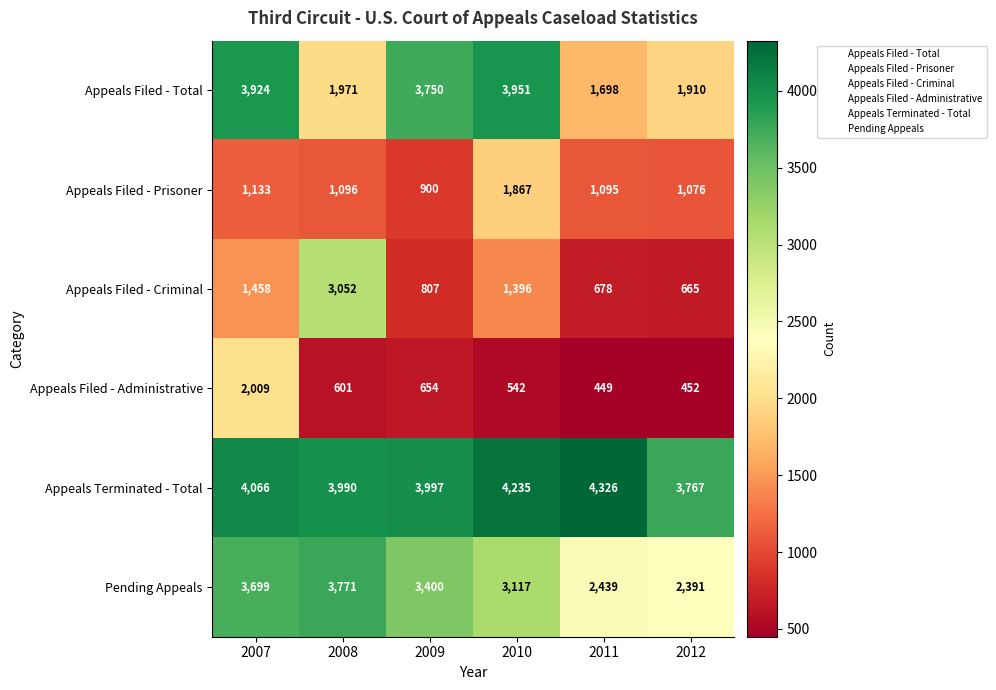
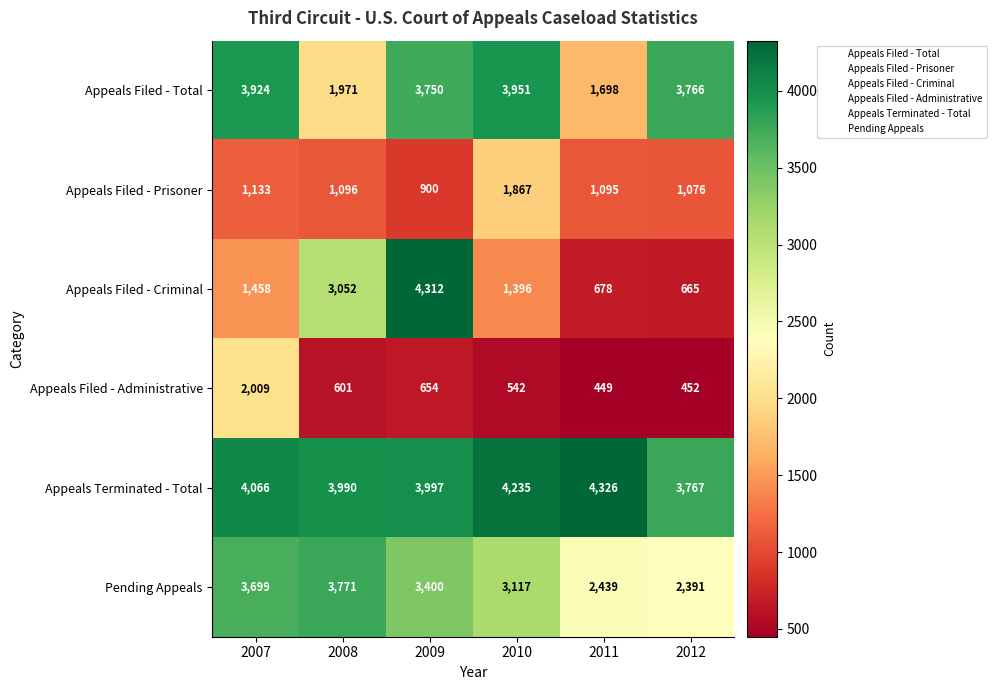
Appeals Filed - Total, 2012: 1,910 -> 3,766
Appeals Filed - Criminal, 2009: 807 -> 4,312
